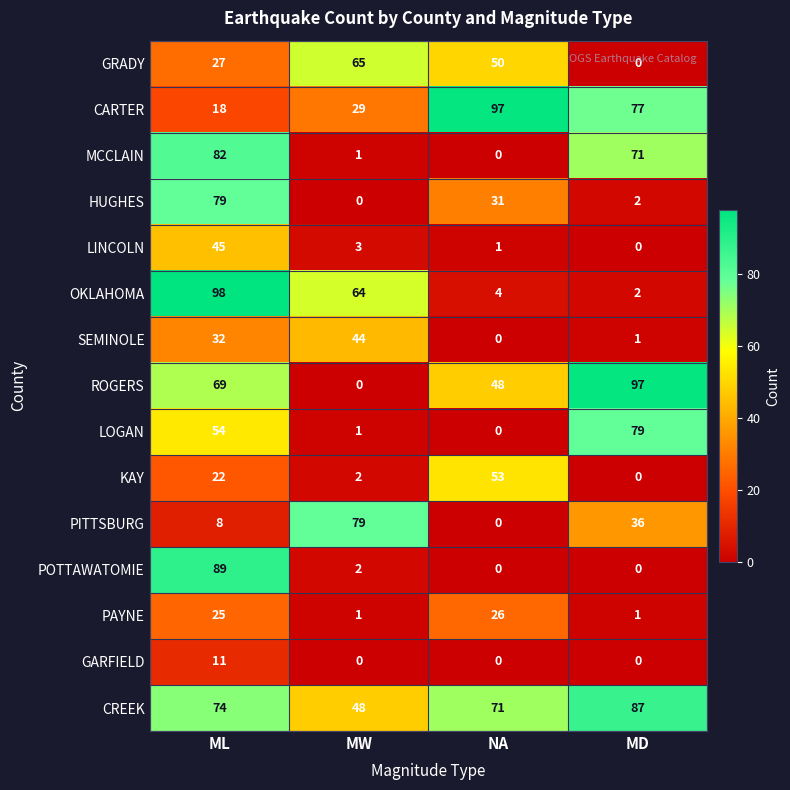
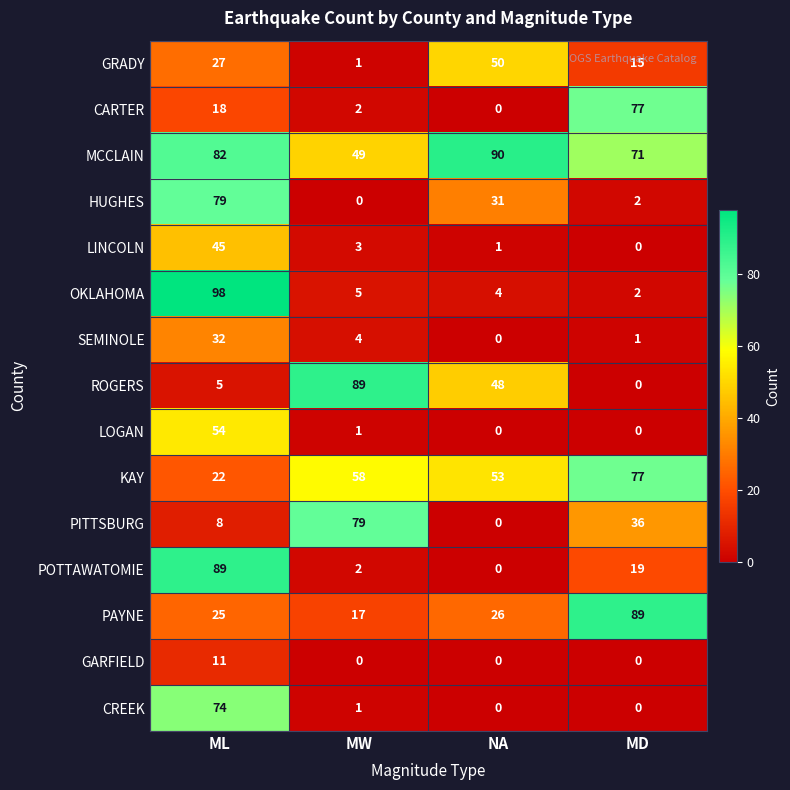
GRADY, MW: 65 -> 1
GRADY, MD: 0 -> 15
CARTER, MW: 29 -> 2
CARTER, NA: 97 -> 0
MCCLAIN, MW: 1 -> 49
MCCLAIN, NA: 0 -> 90
OKLAHOMA, MW: 64 -> 5
SEMINOLE, MW: 44 -> 4
ROGERS, ML: 69 -> 5
ROGERS, MW: 0 -> 89
ROGERS, MD: 97 -> 0
LOGAN, MD: 79 -> 0
KAY, MW: 2 -> 58
KAY, MD: 0 -> 77
POTTAWATOMIE, MD: 0 -> 19
PAYNE, MW: 1 -> 17
PAYNE, MD: 1 -> 89
CREEK, MW: 48 -> 1
CREEK, NA: 71 -> 0
CREEK, MD: 87 -> 0
